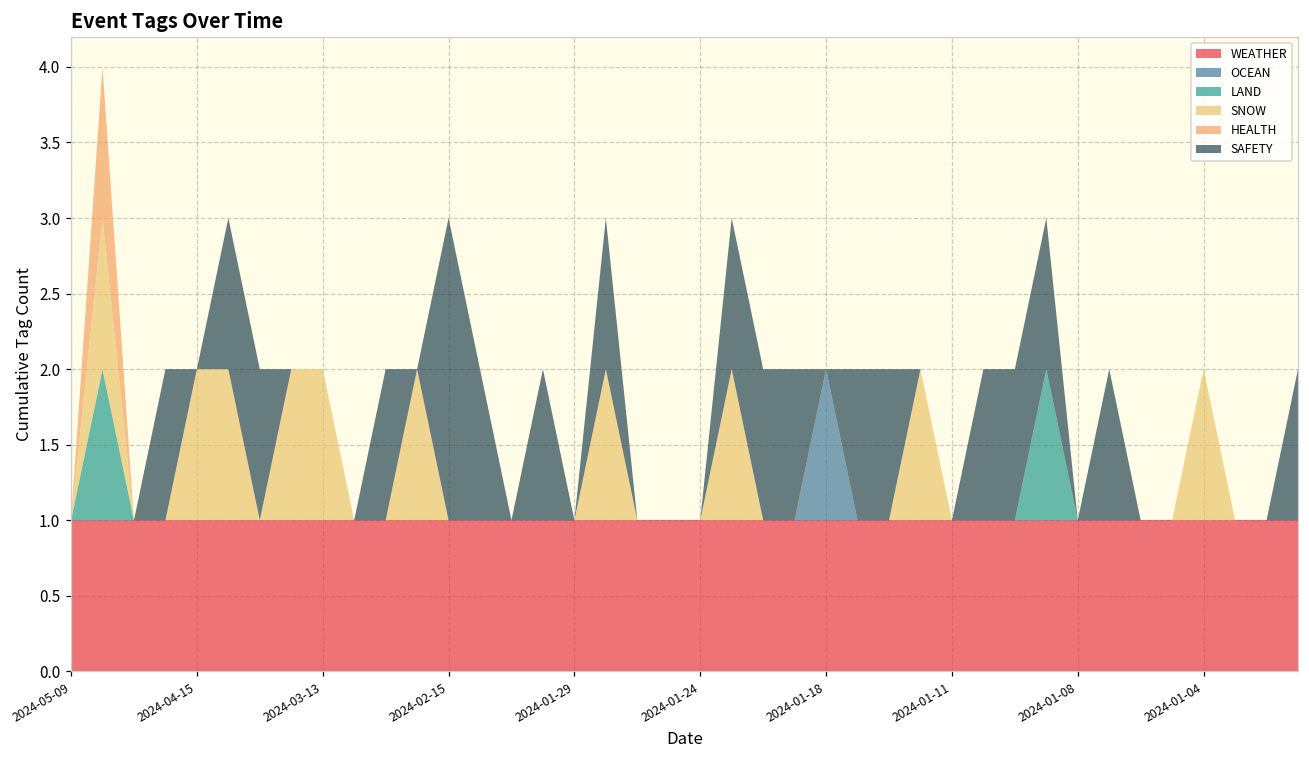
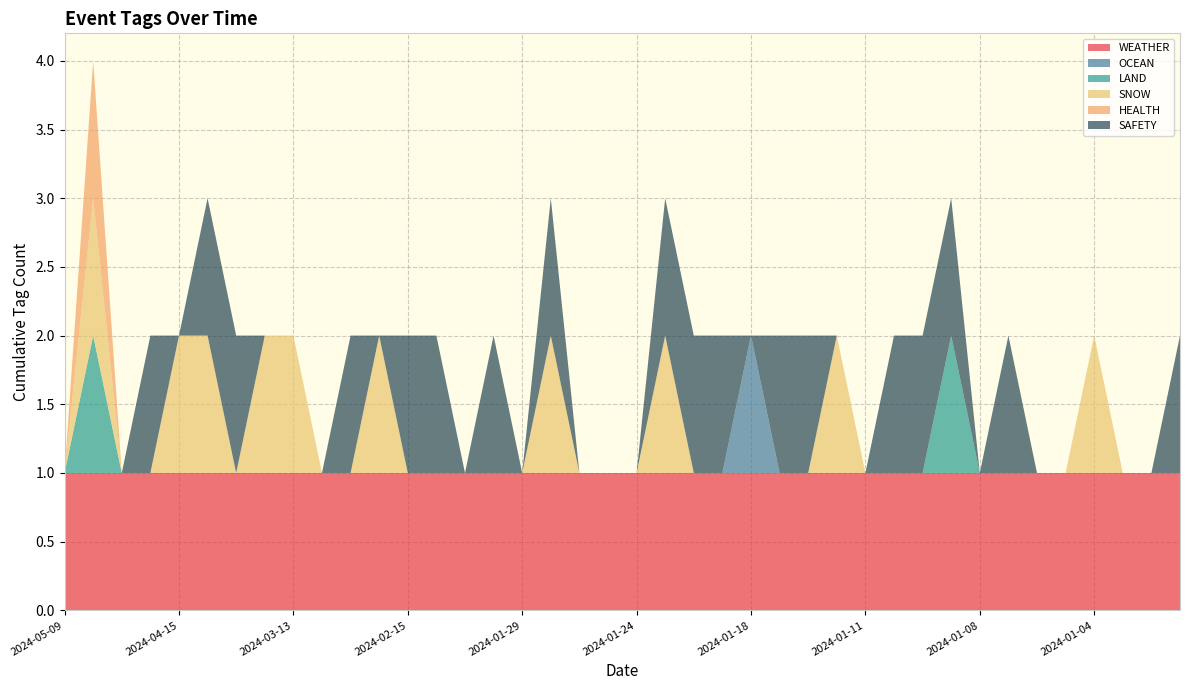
SAFETY, 2024-02-15: 2 -> 1
